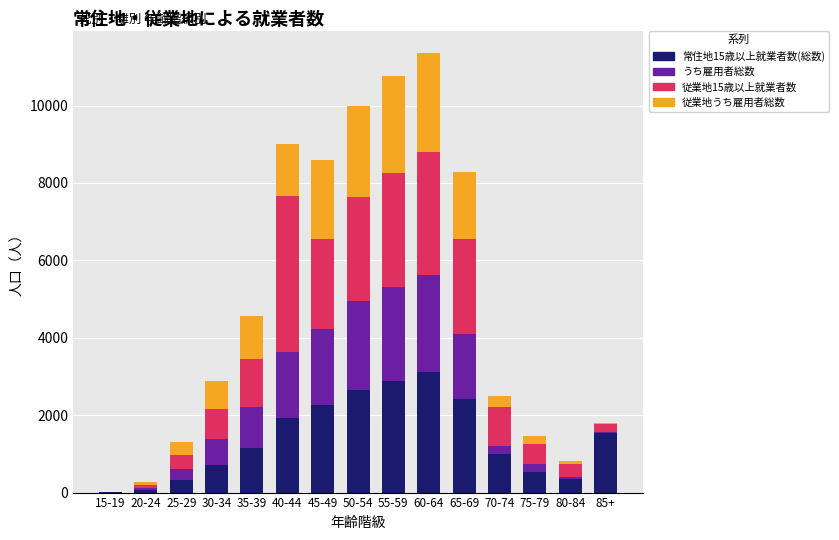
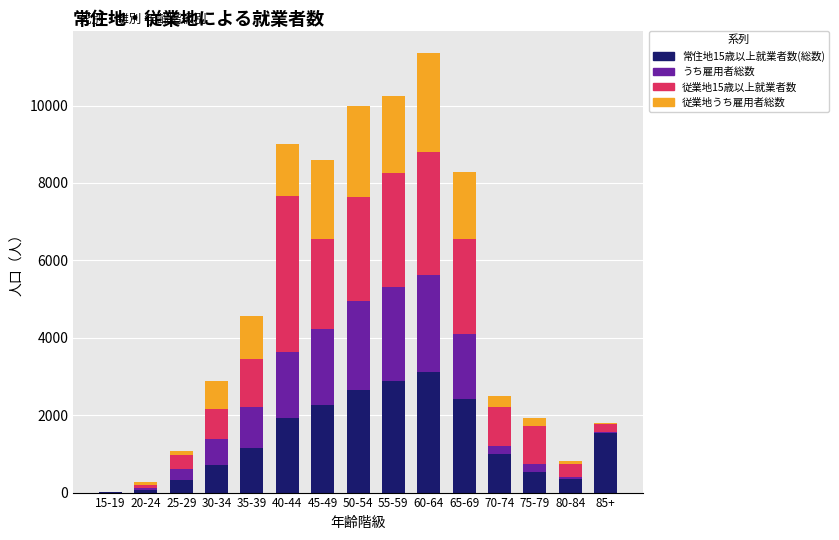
従業地うち雇用者総数, 25-29: 300 -> 100
従業地うち雇用者総数, 55-59: 2500 -> 2000
従業地15歳以上就業者数, 75-79: 500 -> 1000
